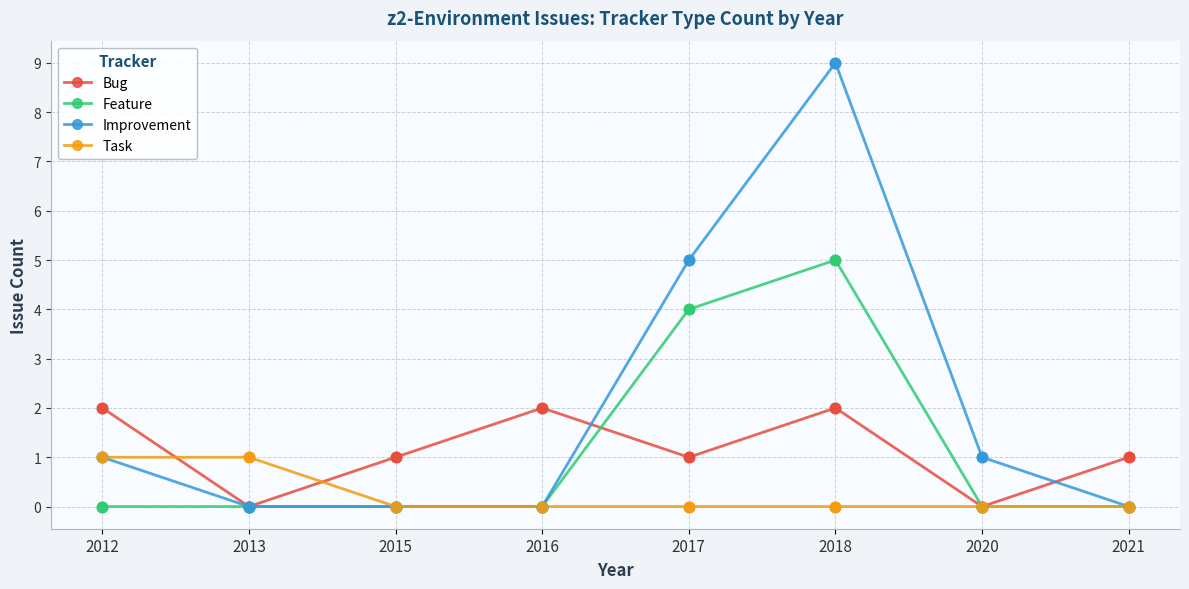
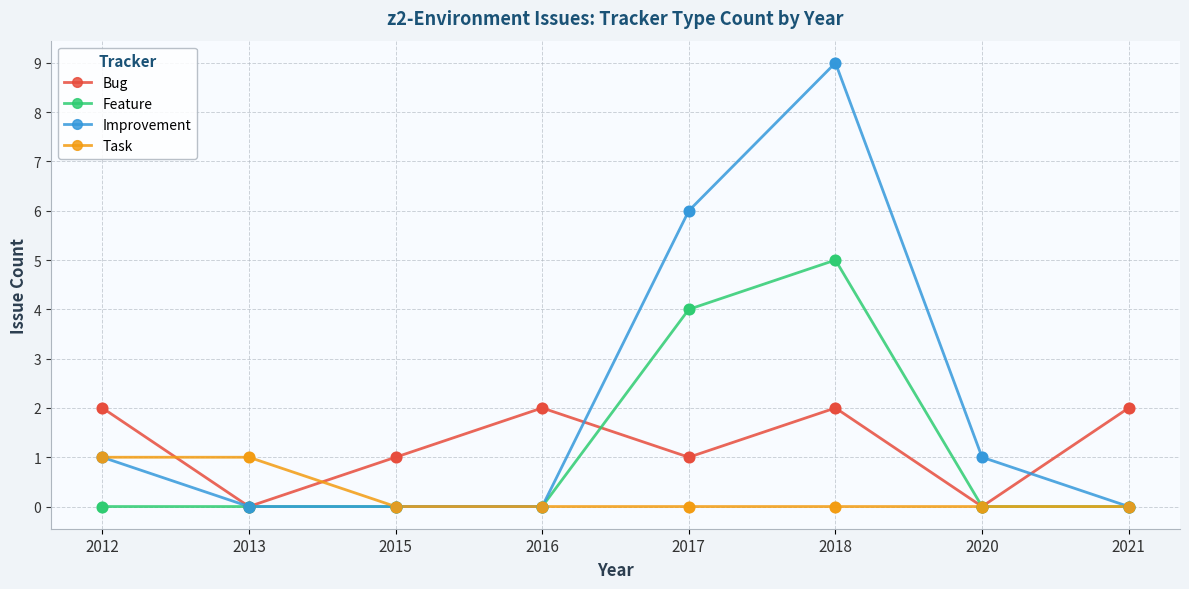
Improvement, 2017: 5 -> 6
Bug, 2021: 1 -> 2
